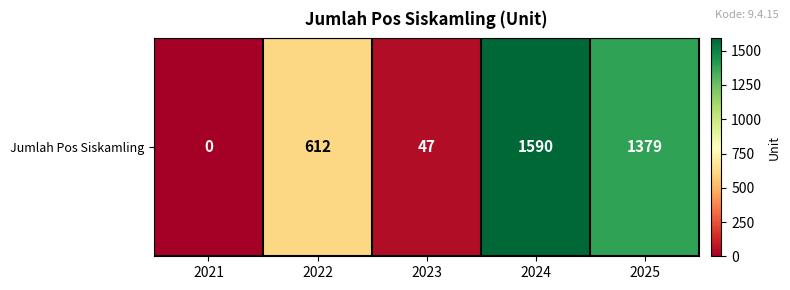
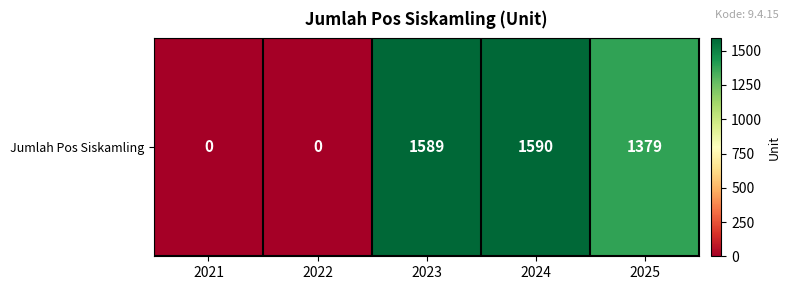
Jumlah Pos Siskamling, 2022: 612 -> 0
Jumlah Pos Siskamling, 2023: 47 -> 1589
